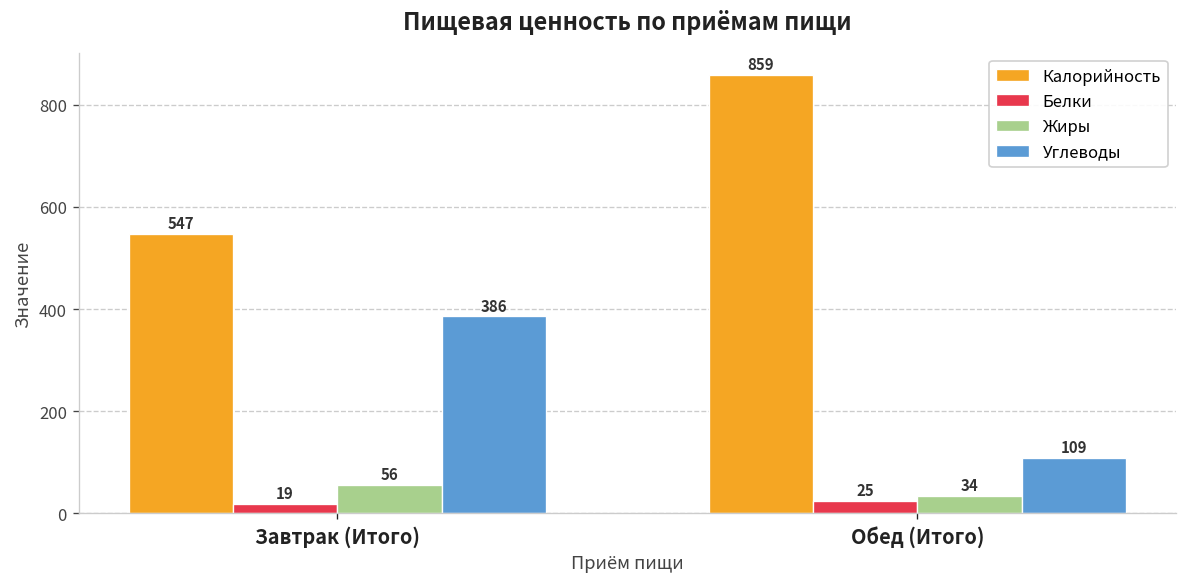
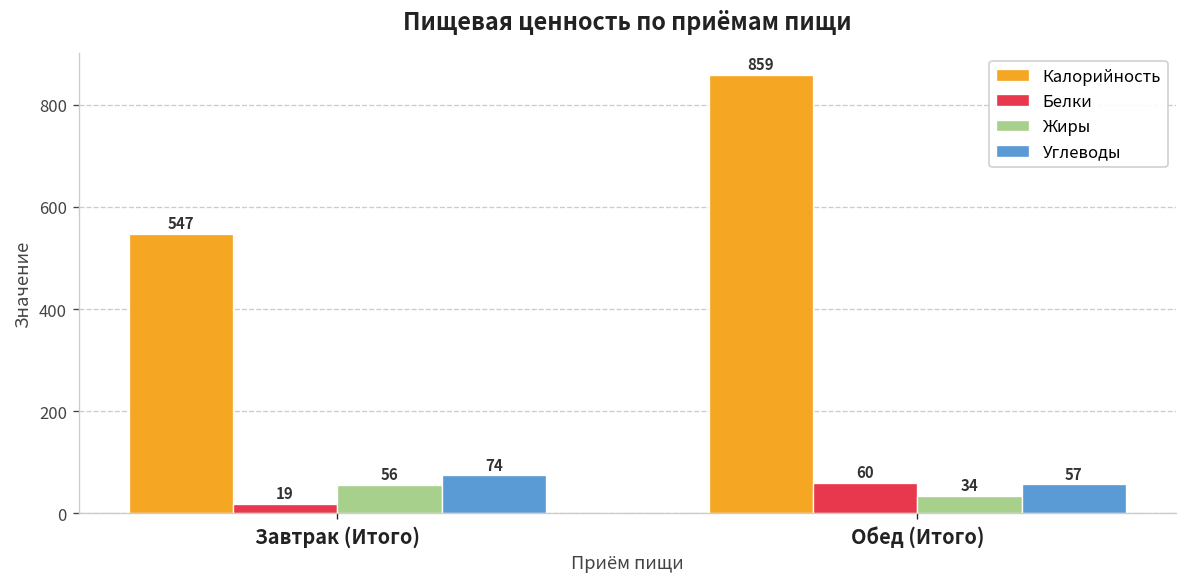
Углеводы, Завтрак (Итого): 386 -> 74
Белки, Обед (Итого): 25 -> 60
Углеводы, Обед (Итого): 109 -> 57
